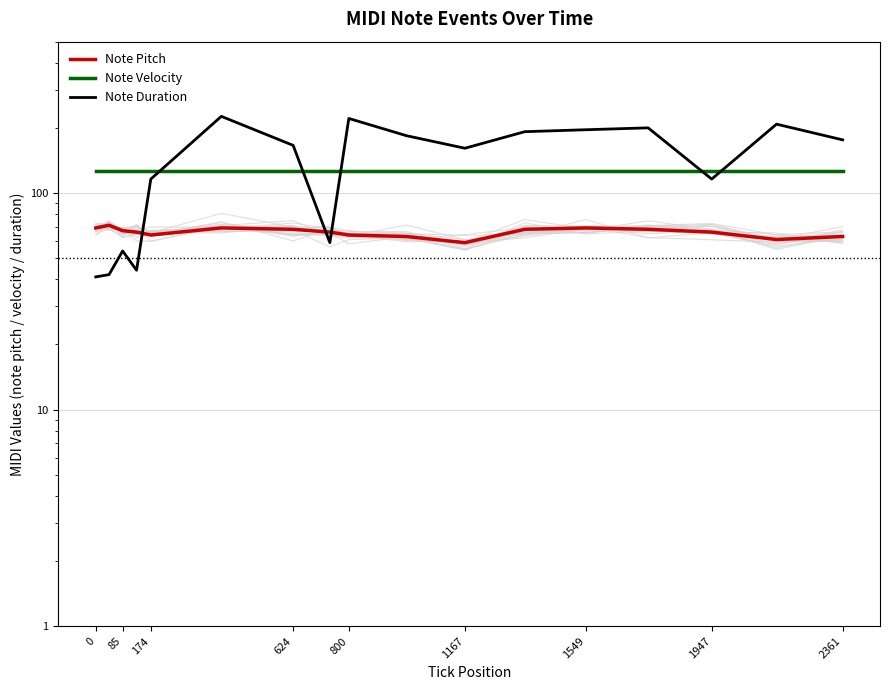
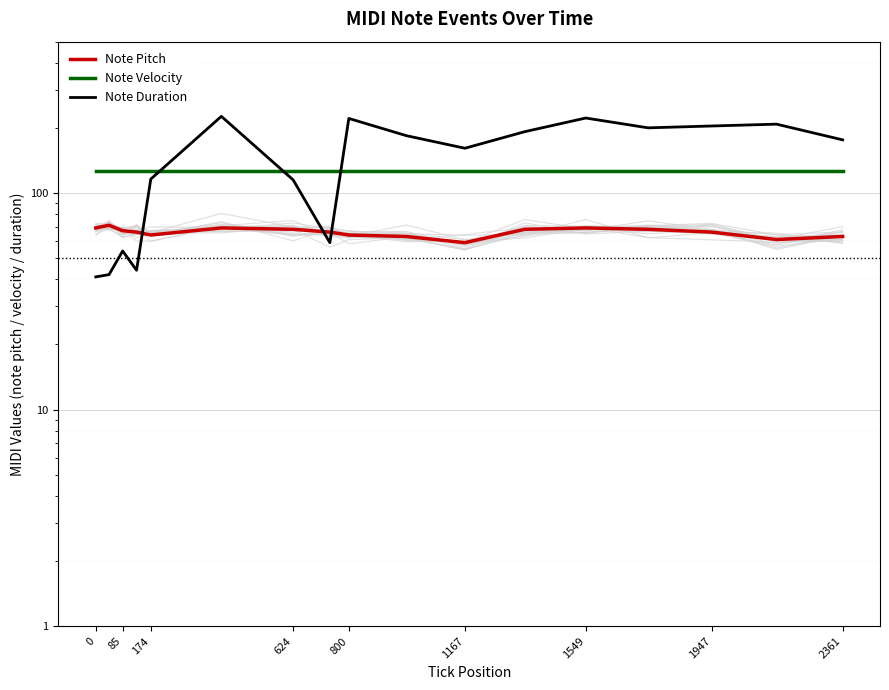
Note Duration, 624: 170 -> 120
Note Duration, 1549: 200 -> 220
Note Duration, 1947: 120 -> 200
